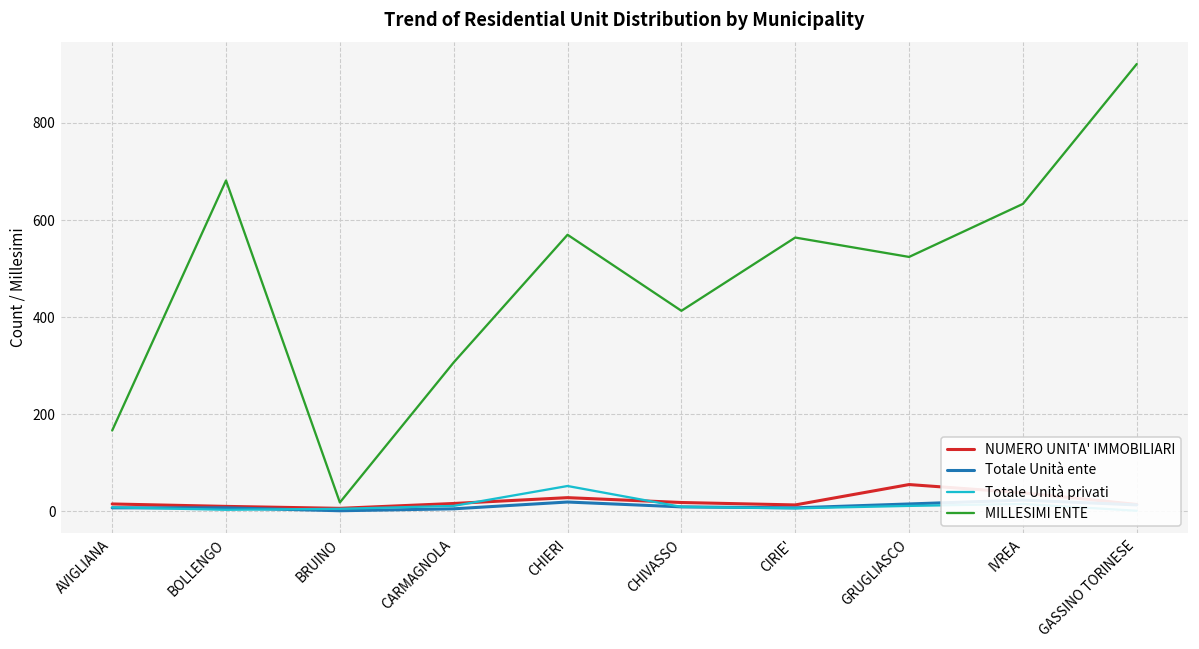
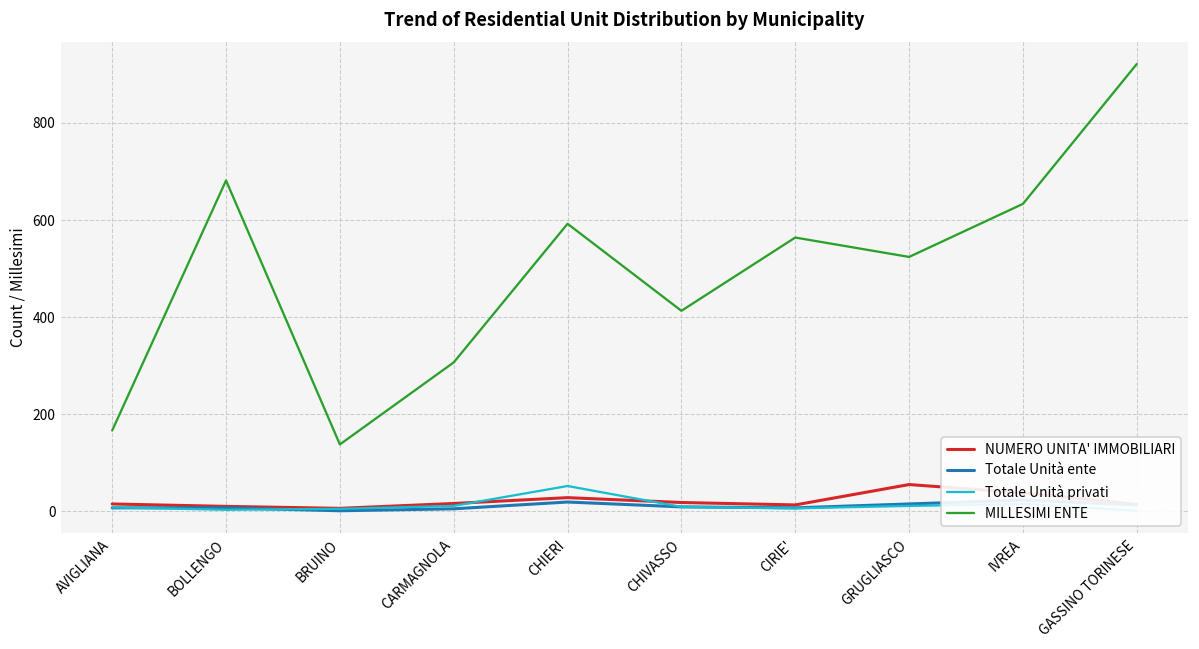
MILLESIMI ENTE, BRUINO: 20 -> 140
MILLESIMI ENTE, CHIERI: 570 -> 590
